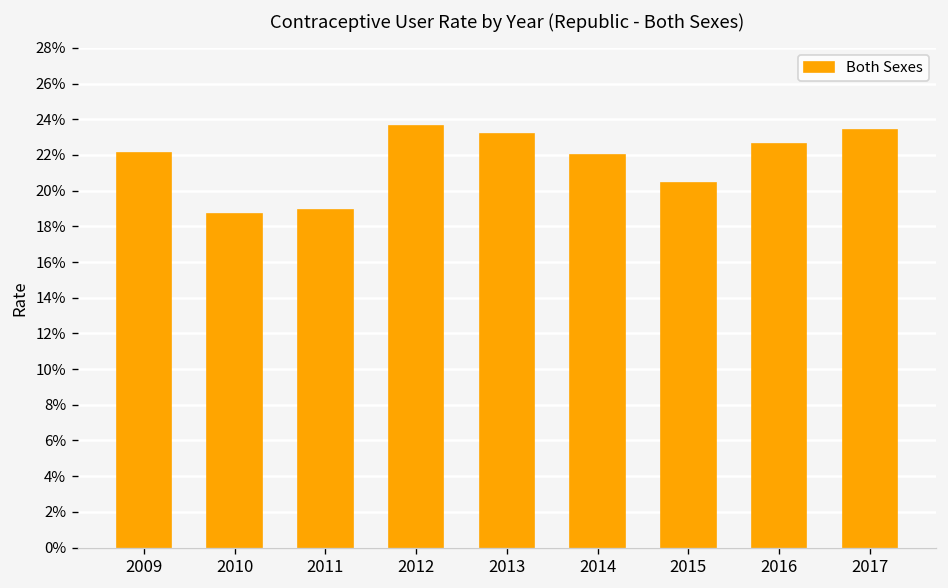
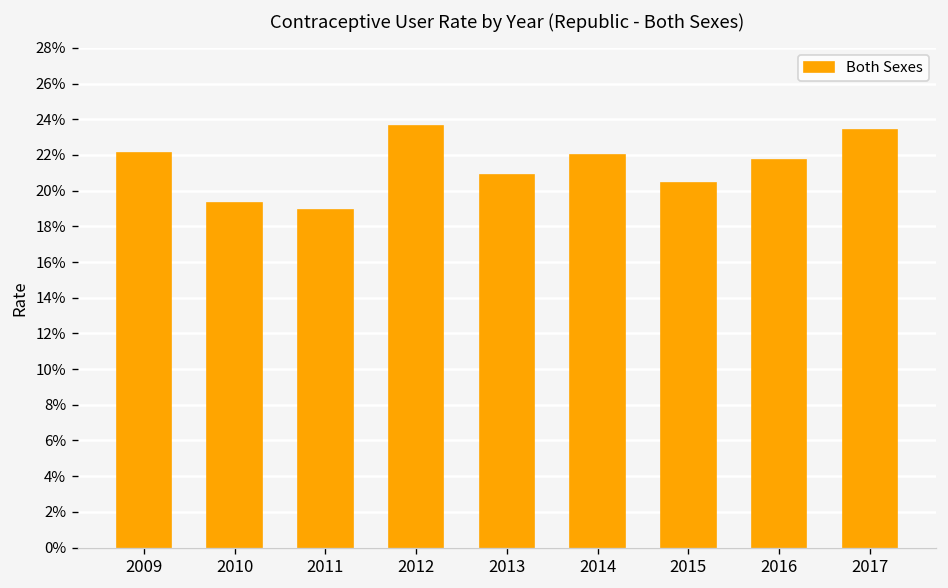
2010: 18.7% -> 19.3%
2013: 23.2% -> 20.9%
2016: 22.6% -> 21.7%
